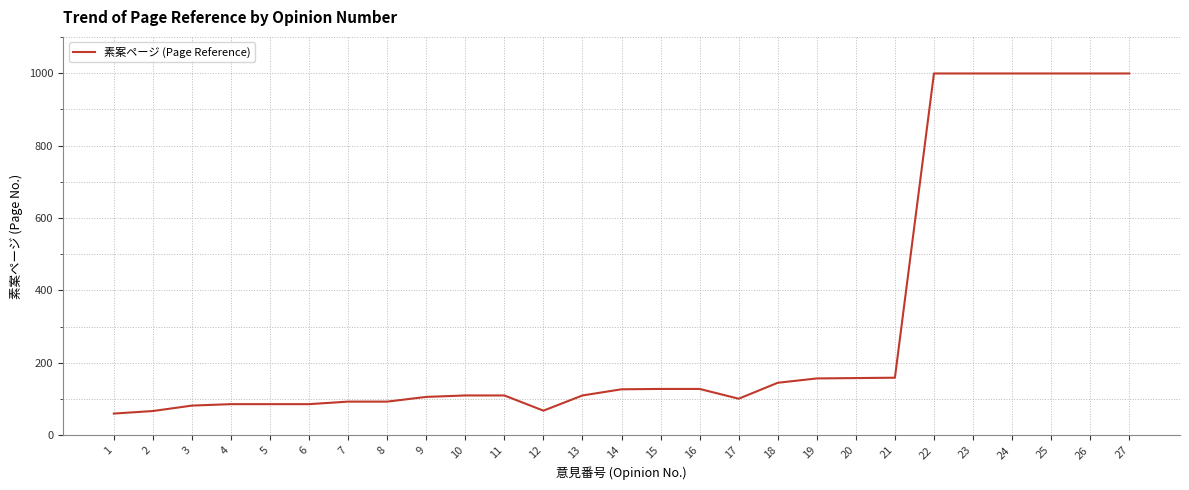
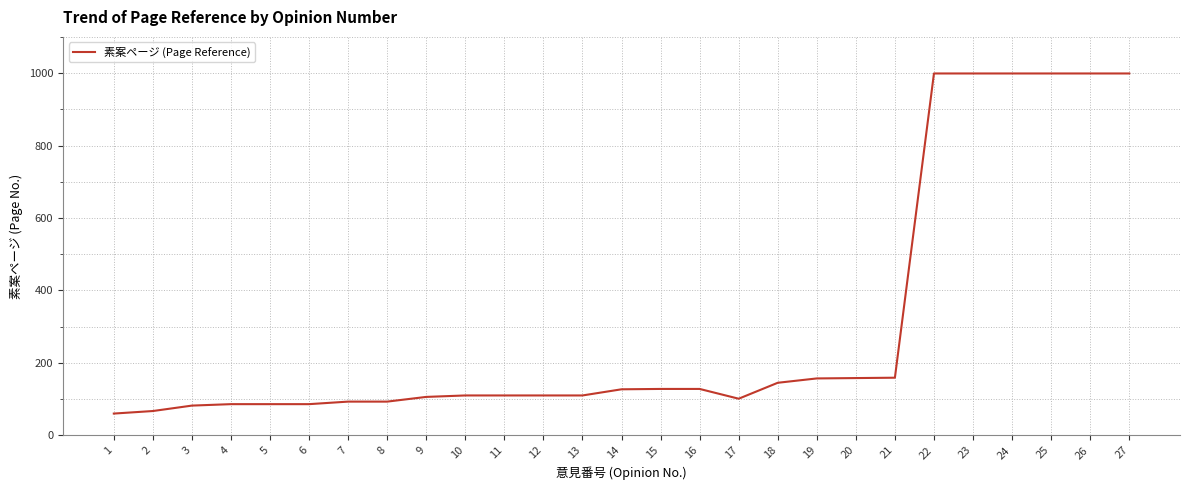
12: 70 -> 110
